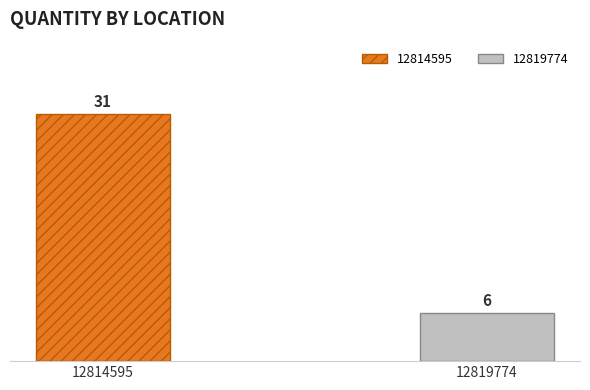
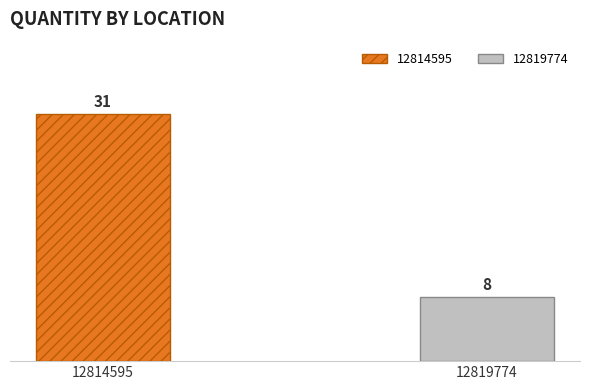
12819774: 6 -> 8
